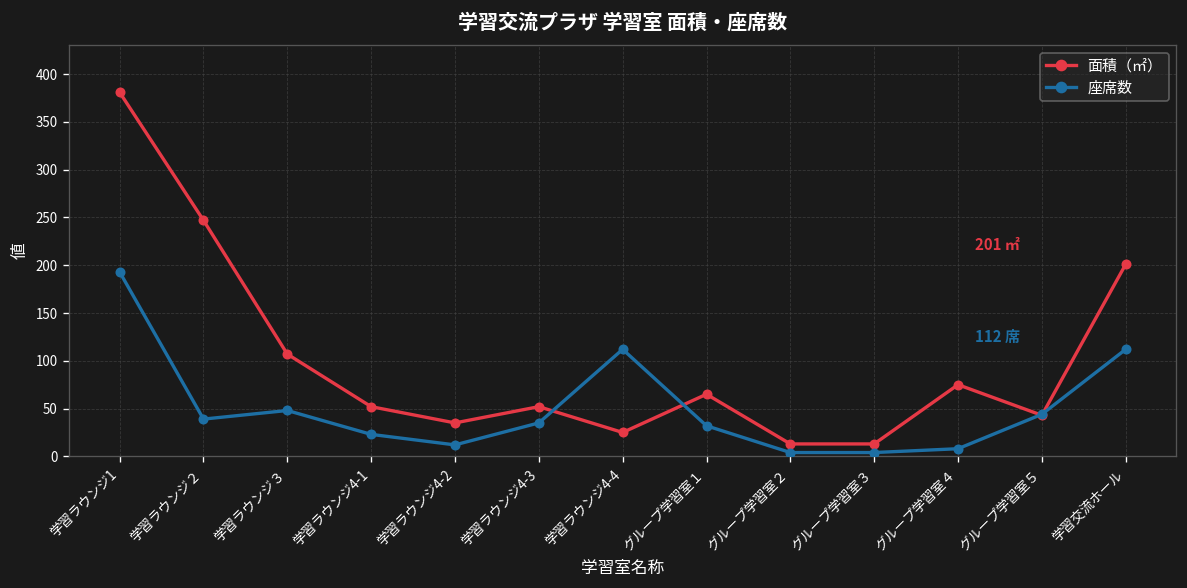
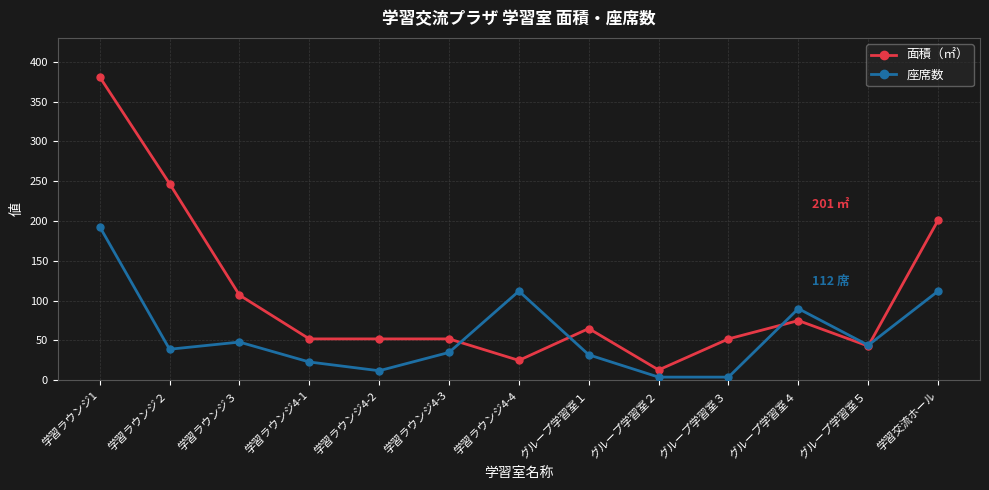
面積（㎡）, 学習ラウンジ4-2: 40 -> 50
面積（㎡）, グループ学習室３: 10 -> 50
座席数, グループ学習室４: 10 -> 90
